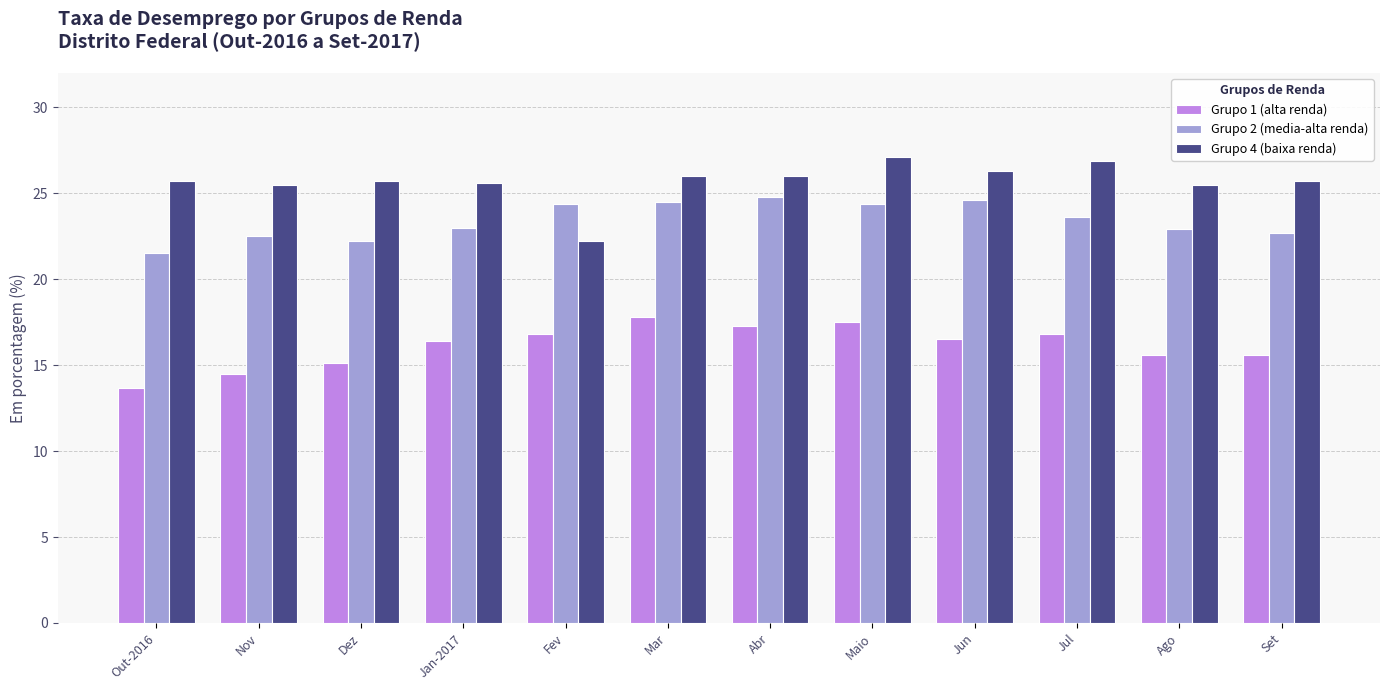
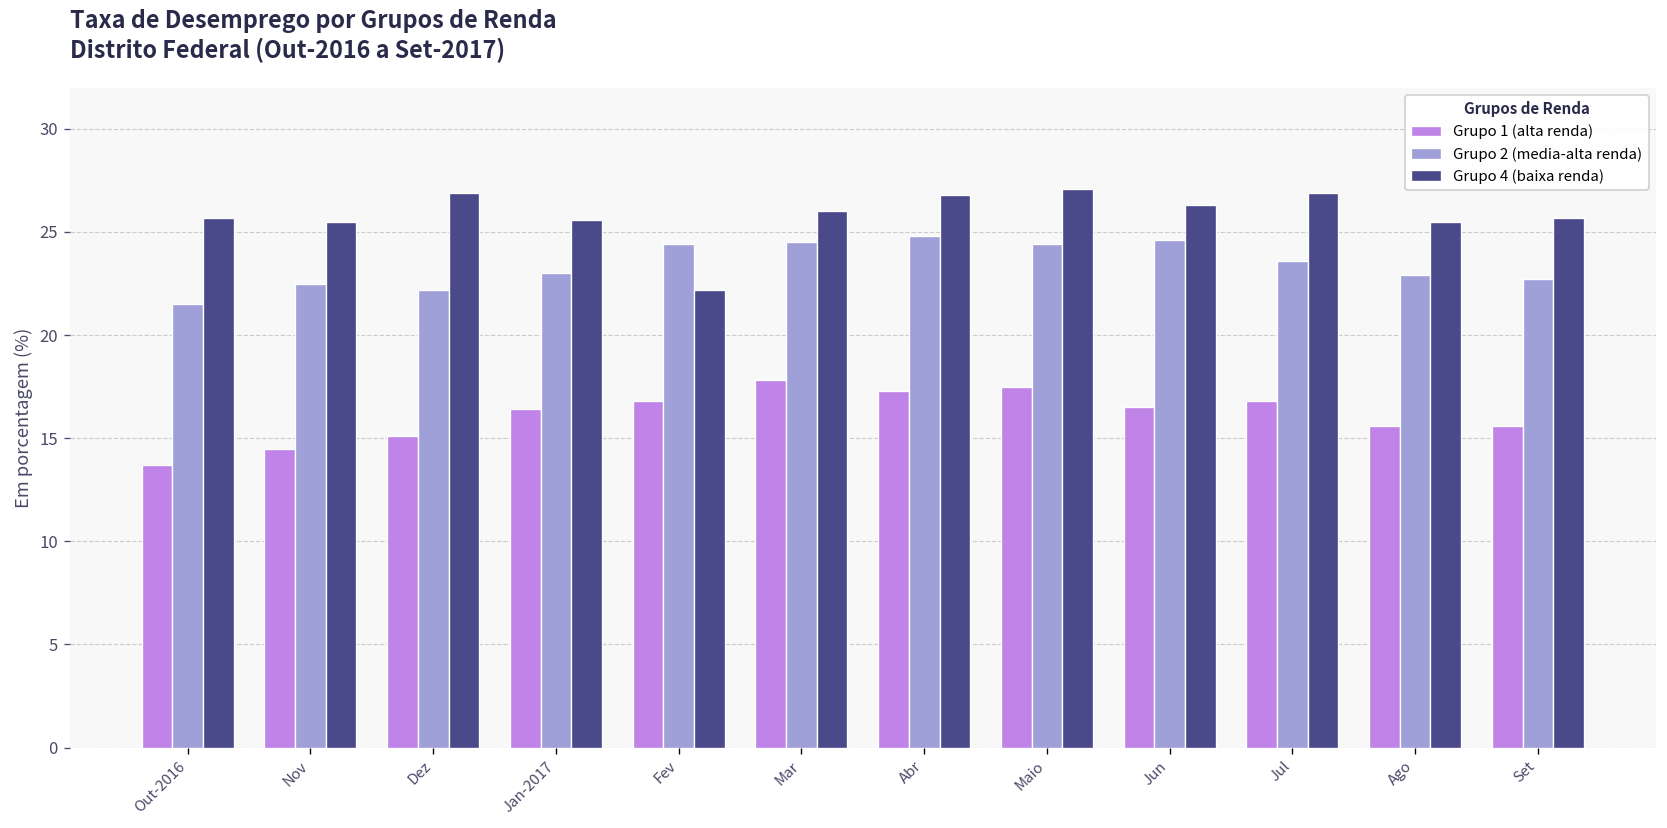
Grupo 4 (baixa renda), Dez: 25.7 -> 26.9
Grupo 4 (baixa renda), Abr: 26.0 -> 26.8
